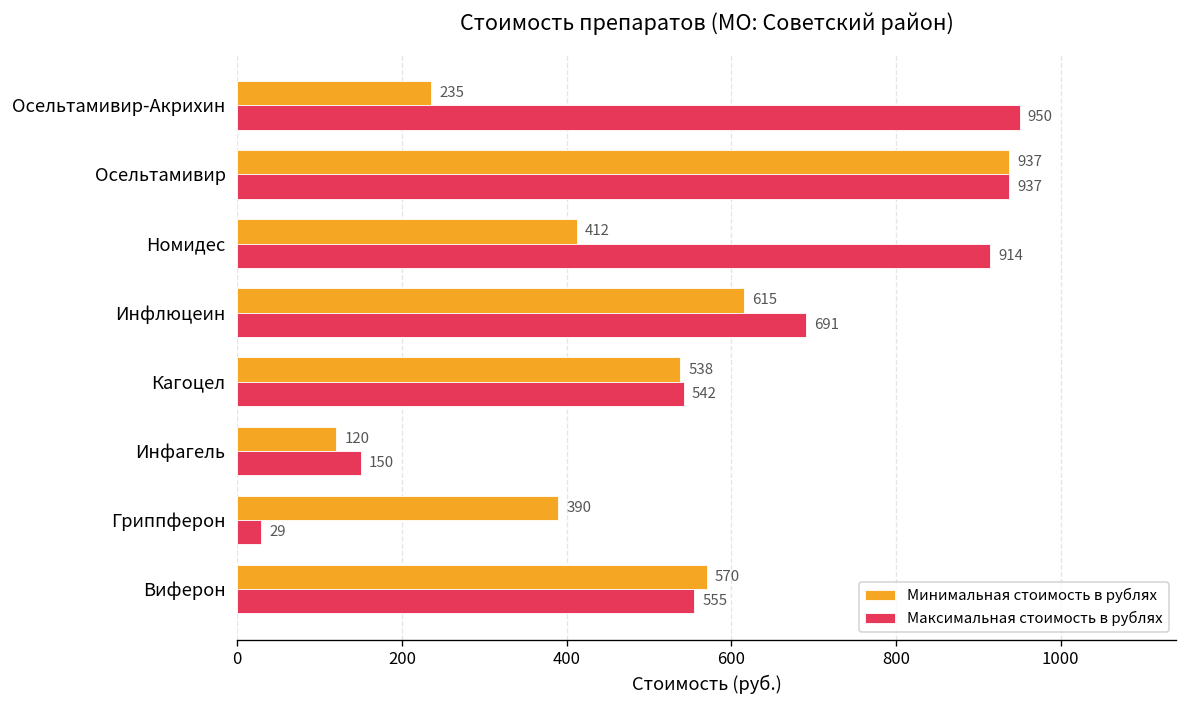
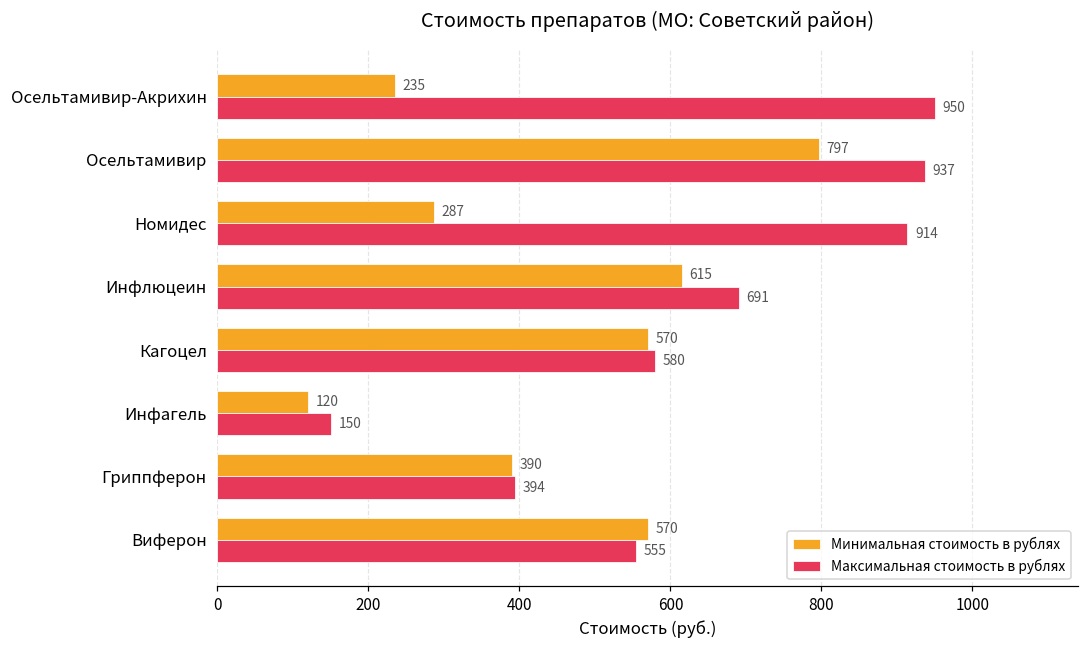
Минимальная стоимость в рублях, Осельтамивир: 937 -> 797
Минимальная стоимость в рублях, Номидес: 412 -> 287
Минимальная стоимость в рублях, Кагоцел: 538 -> 570
Максимальная стоимость в рублях, Кагоцел: 542 -> 580
Максимальная стоимость в рублях, Гриппферон: 29 -> 394
